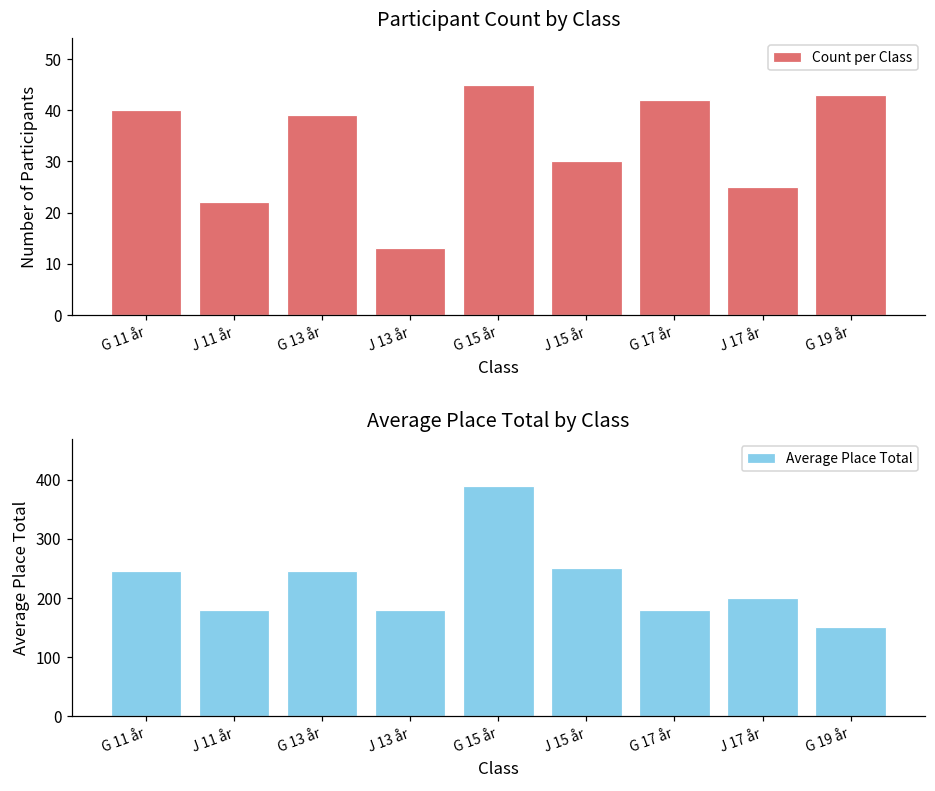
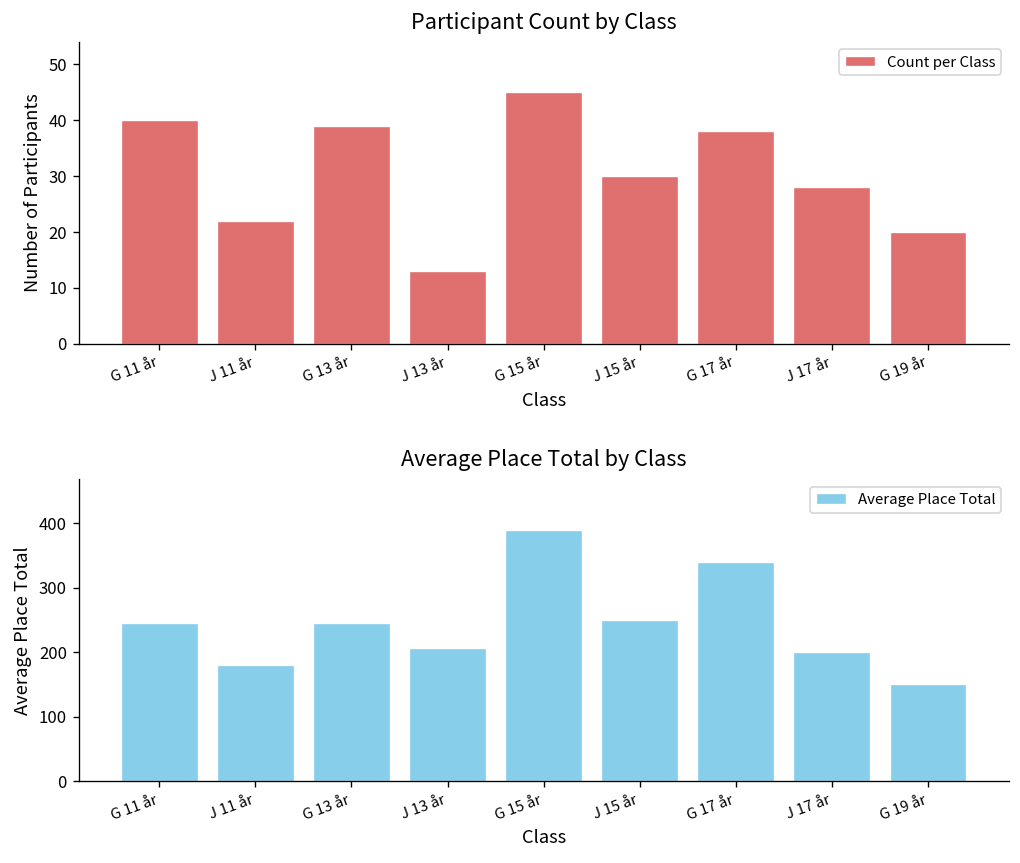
Participant Count by Class, G 17 år: 42 -> 38
Participant Count by Class, J 17 år: 25 -> 28
Participant Count by Class, G 19 år: 43 -> 20
Average Place Total by Class, J 13 år: 180 -> 210
Average Place Total by Class, G 17 år: 180 -> 340
